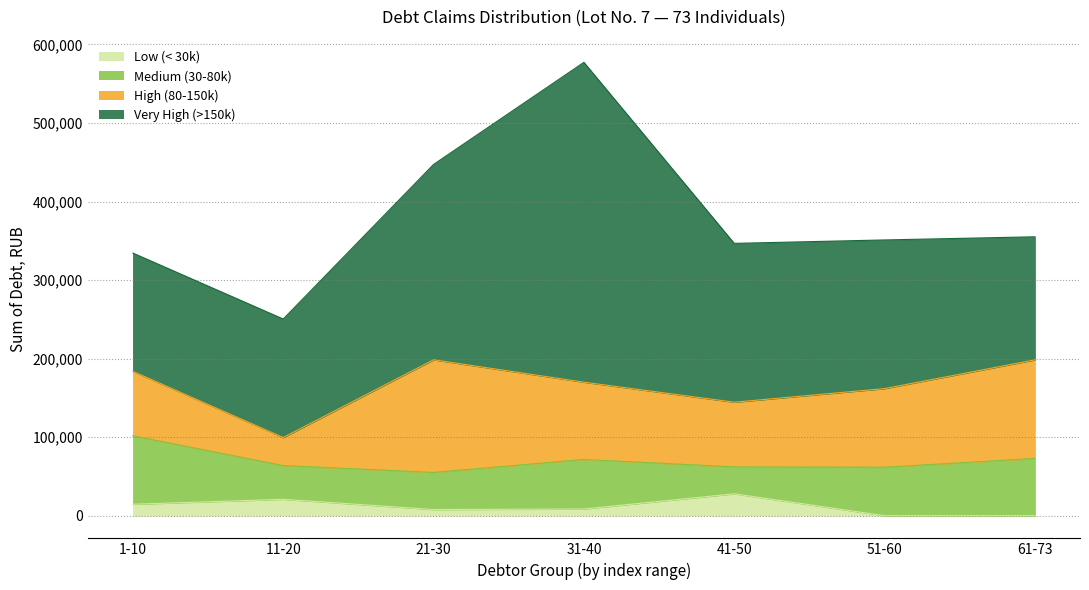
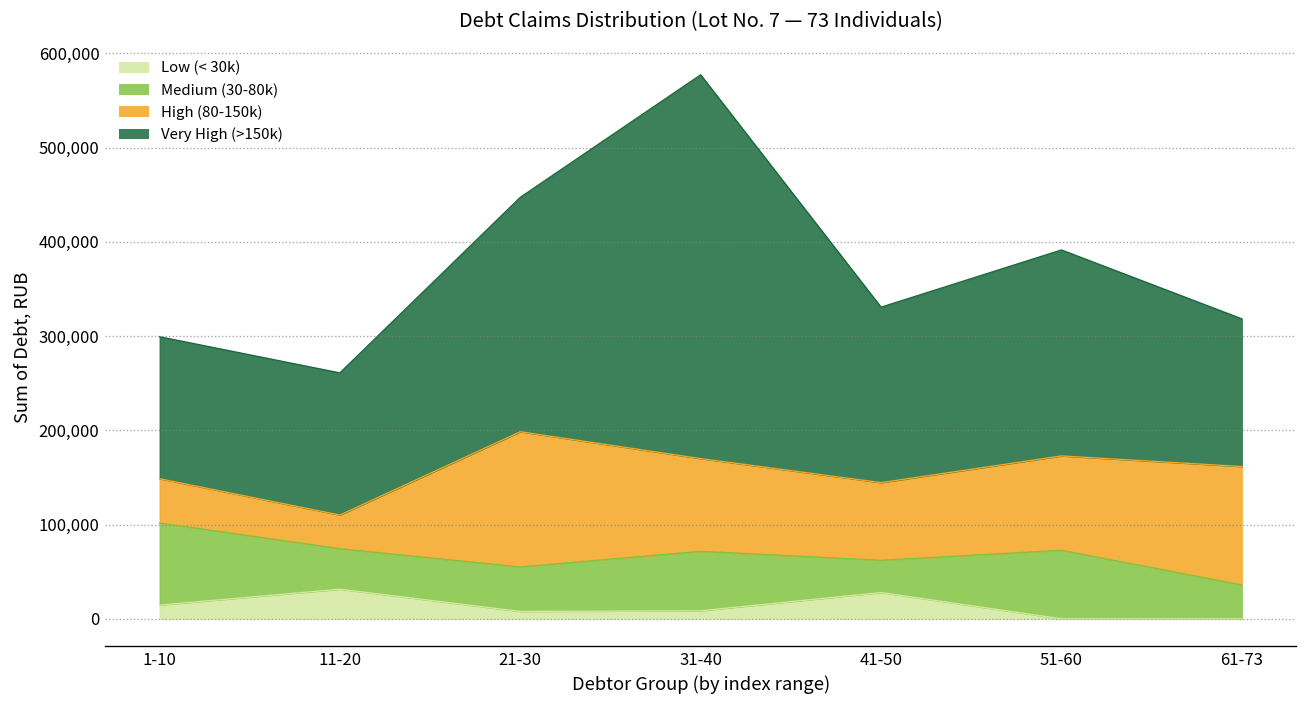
High (80-150k), 1-10: 80,000 -> 50,000
Low (< 30k), 11-20: 20,000 -> 30,000
Very High (>150k), 41-50: 200,000 -> 190,000
Medium (30-80k), 51-60: 60,000 -> 70,000
Very High (>150k), 51-60: 190,000 -> 220,000
Medium (30-80k), 61-73: 70,000 -> 40,000
